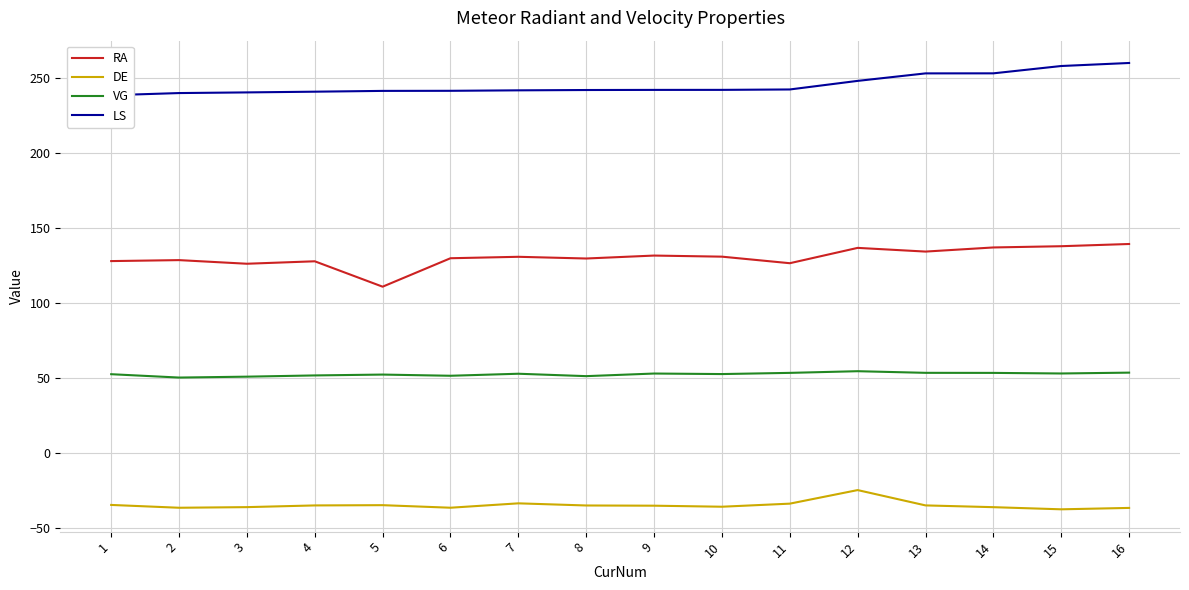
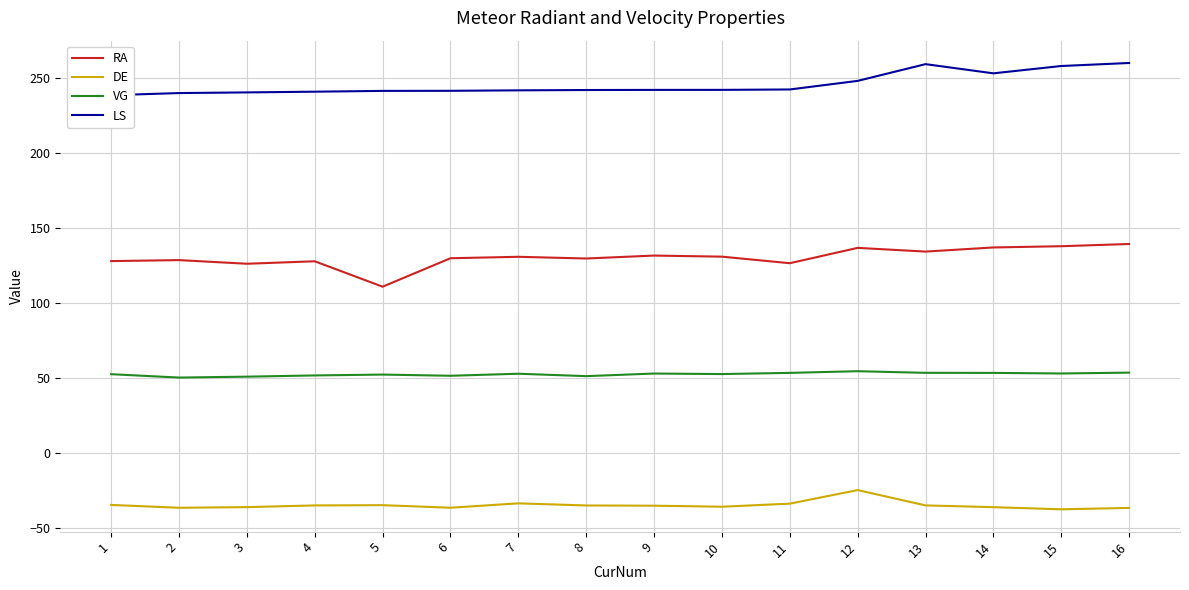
LS, 13: 253 -> 259
